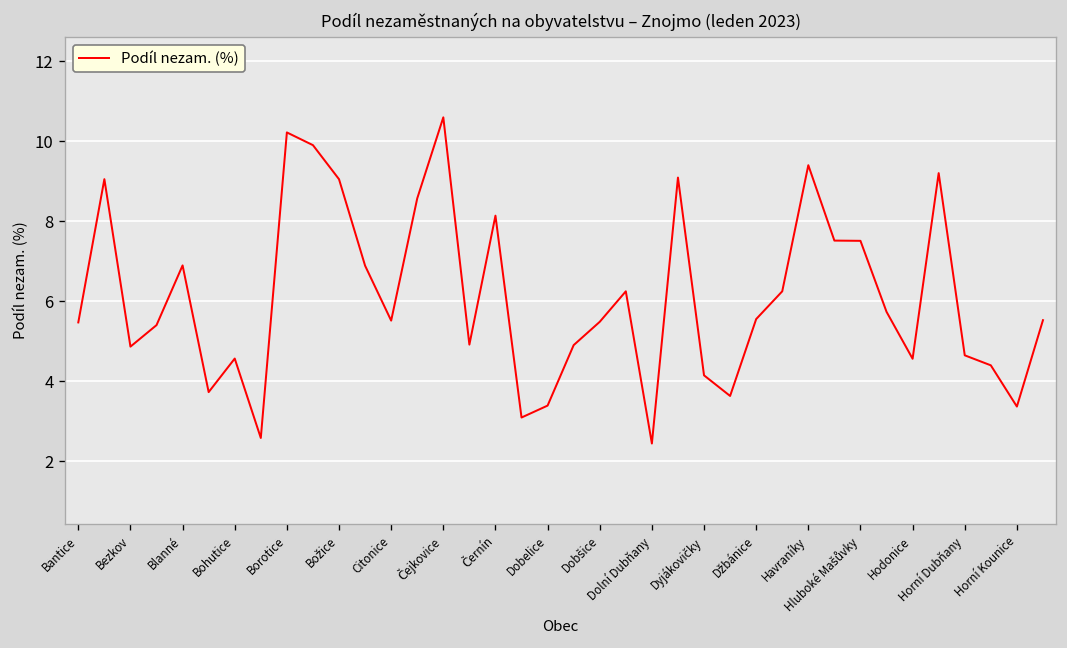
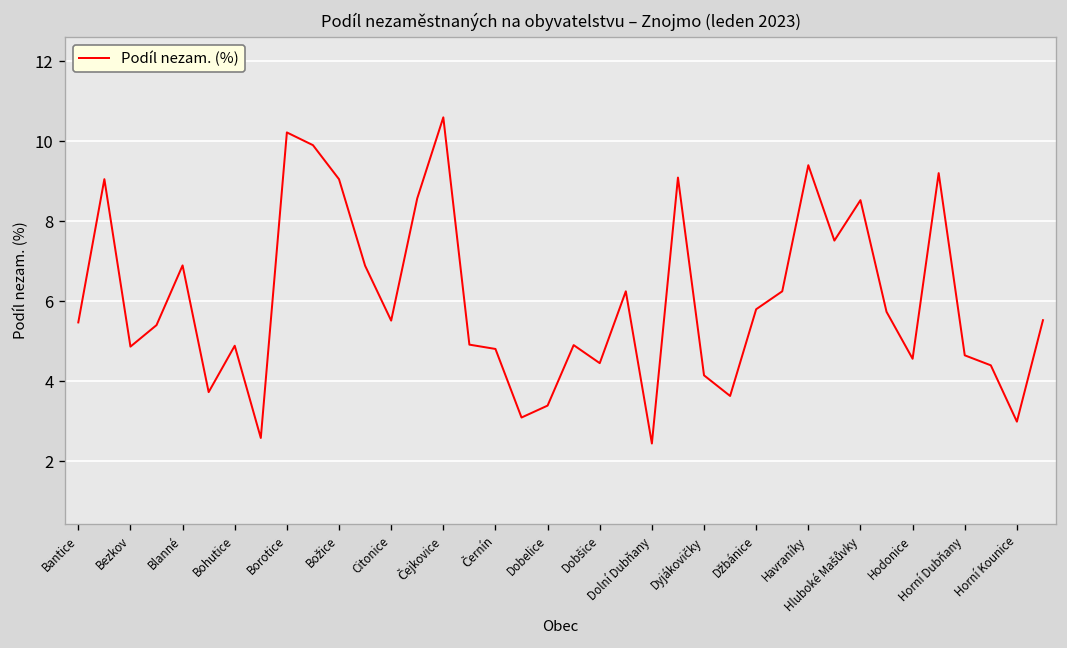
Bohutice: 4.6 -> 4.9
Černín: 8.1 -> 4.8
Dobšice: 5.5 -> 4.5
Džbánice: 5.6 -> 5.8
Hluboké Mašůvky: 7.5 -> 8.5
Horní Kounice: 3.4 -> 3.0
